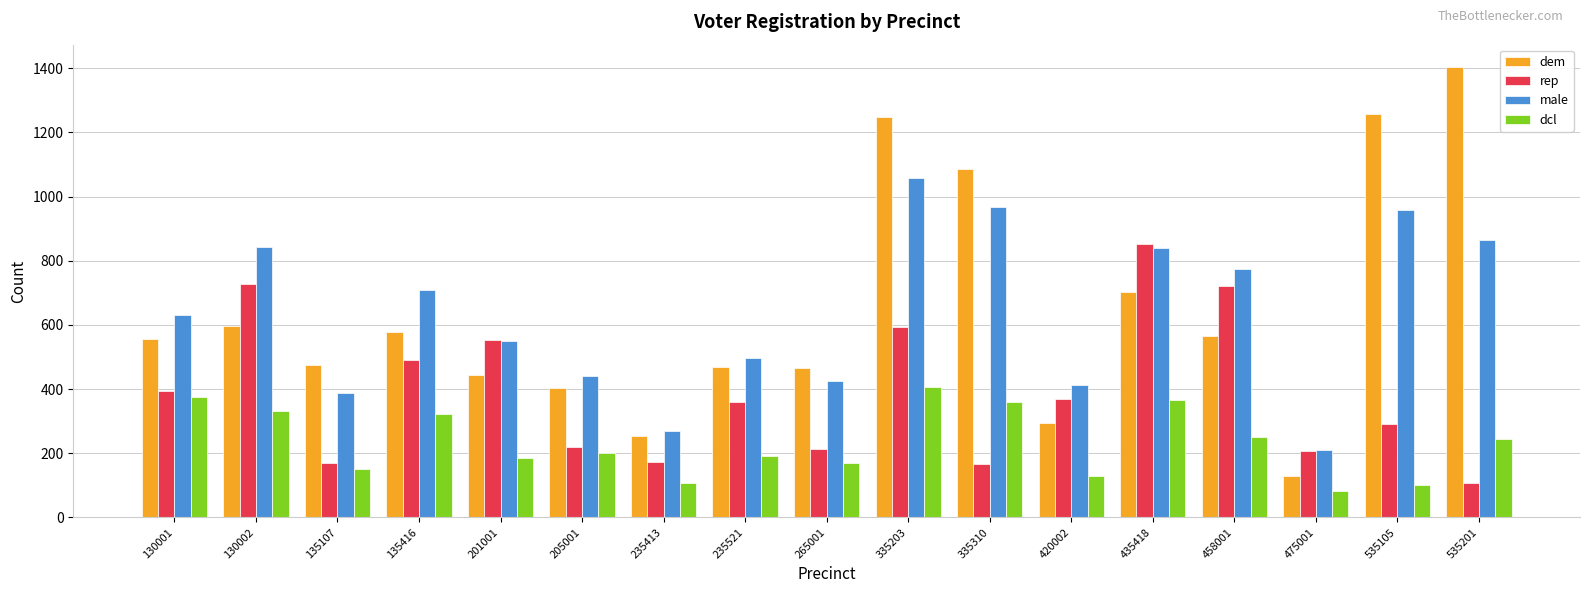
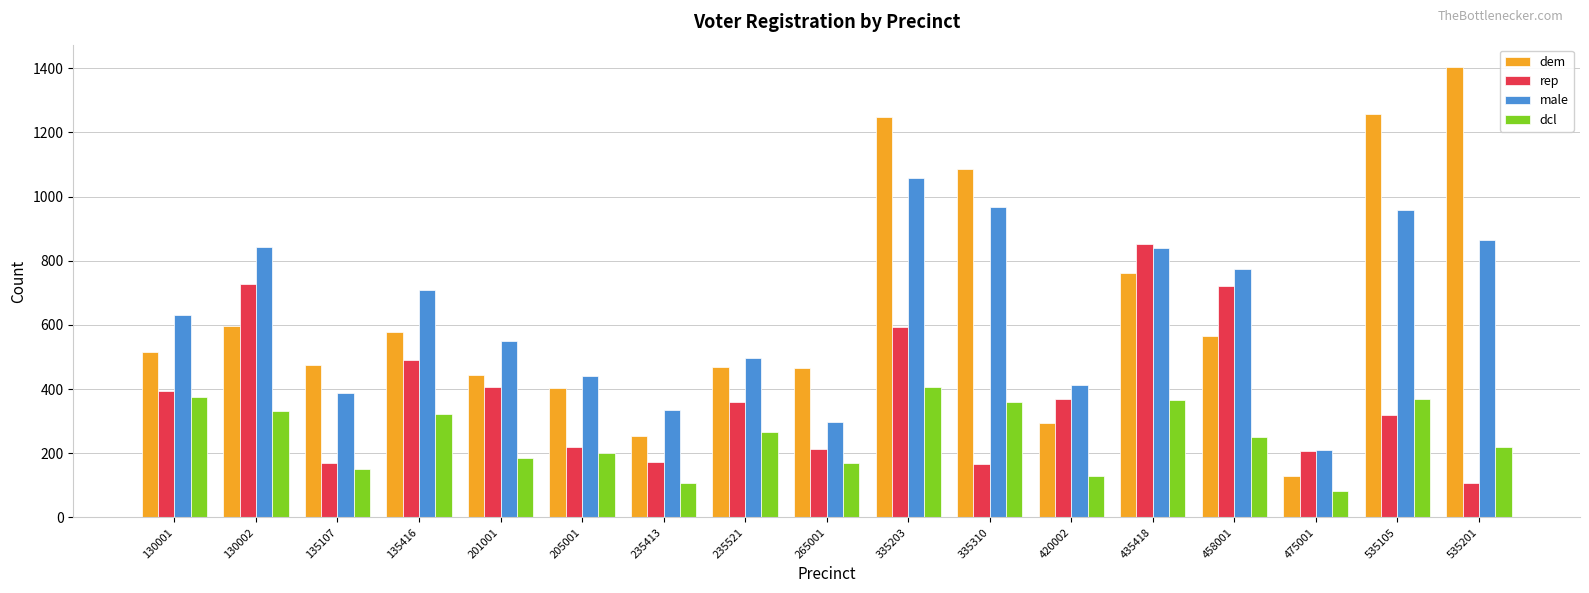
dem, 130001: 560 -> 510
rep, 201001: 550 -> 410
male, 235413: 270 -> 340
dcl, 235521: 190 -> 270
male, 265001: 430 -> 300
dem, 435418: 700 -> 760
rep, 535105: 290 -> 320
dcl, 535105: 100 -> 370
dcl, 535201: 240 -> 220
